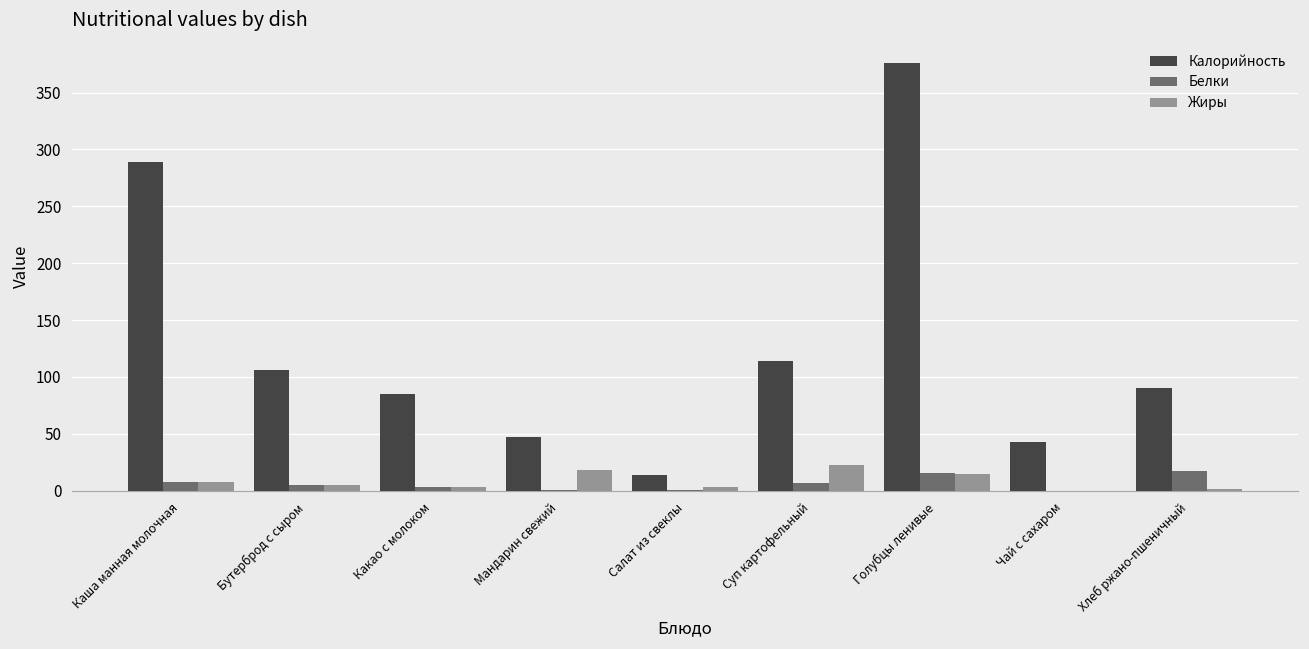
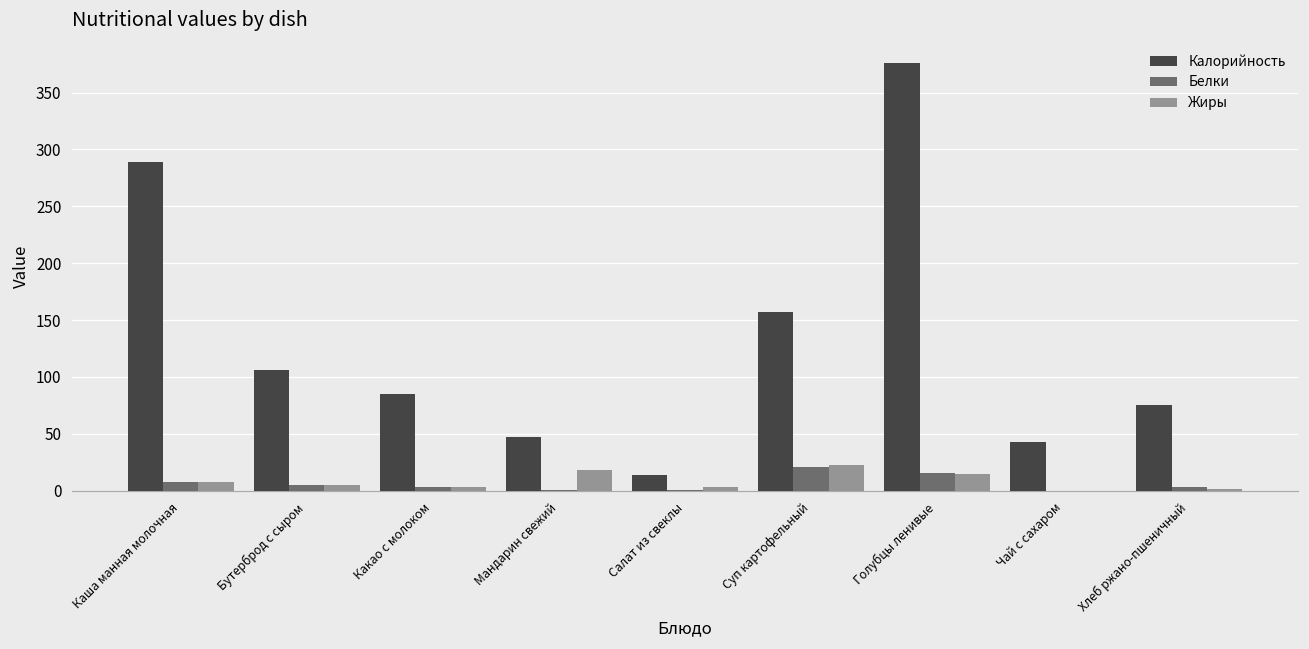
Калорийность, Суп картофельный: 114 -> 158
Белки, Суп картофельный: 6 -> 21
Калорийность, Хлеб ржано-пшеничный: 91 -> 76
Белки, Хлеб ржано-пшеничный: 17 -> 3
